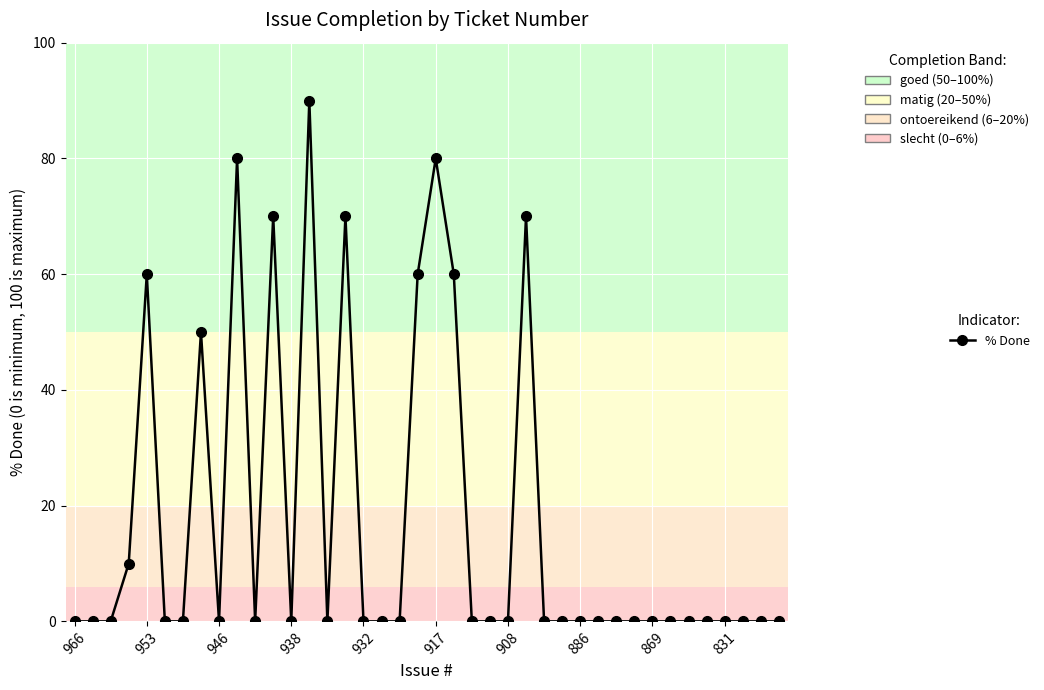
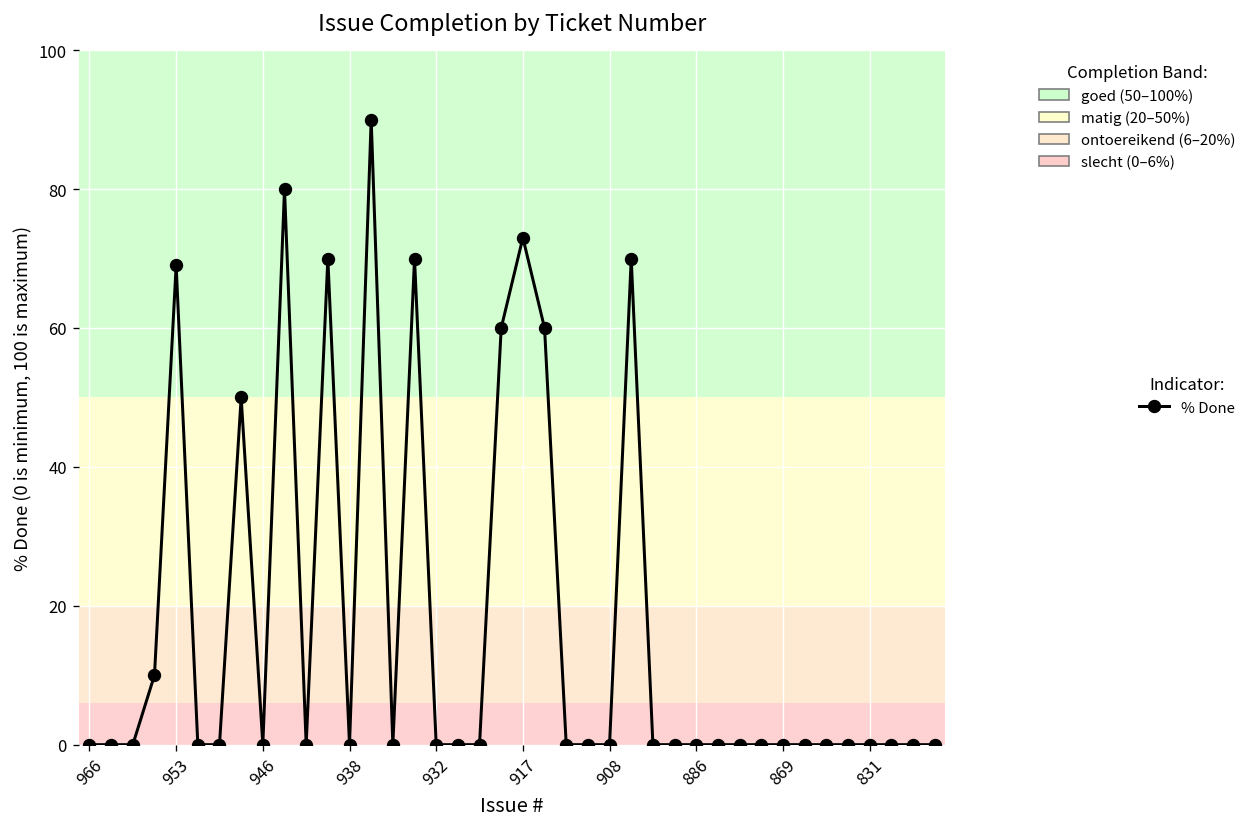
953: 60 -> 69
917: 80 -> 73
